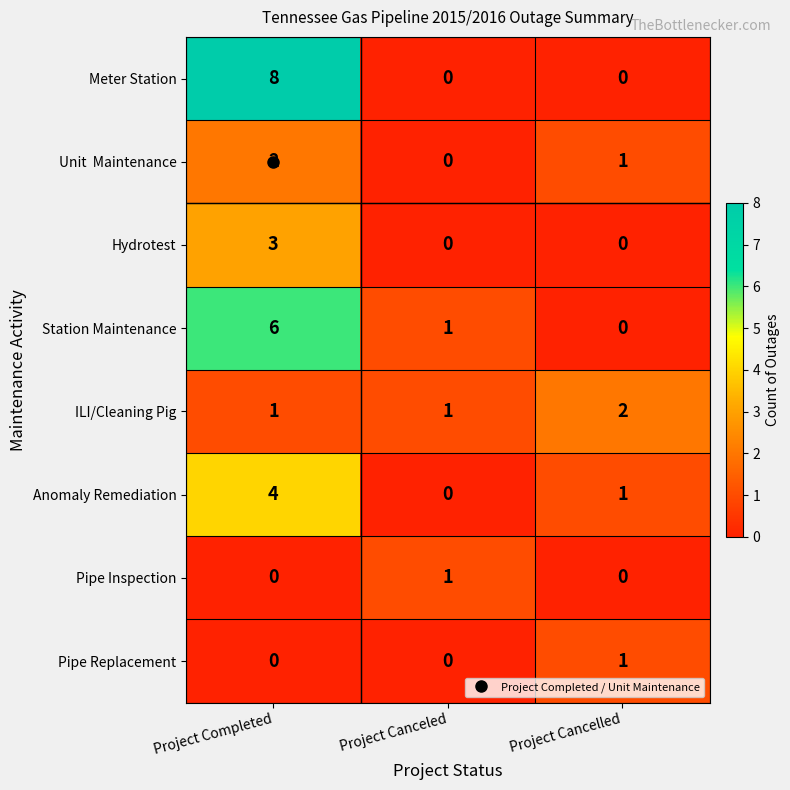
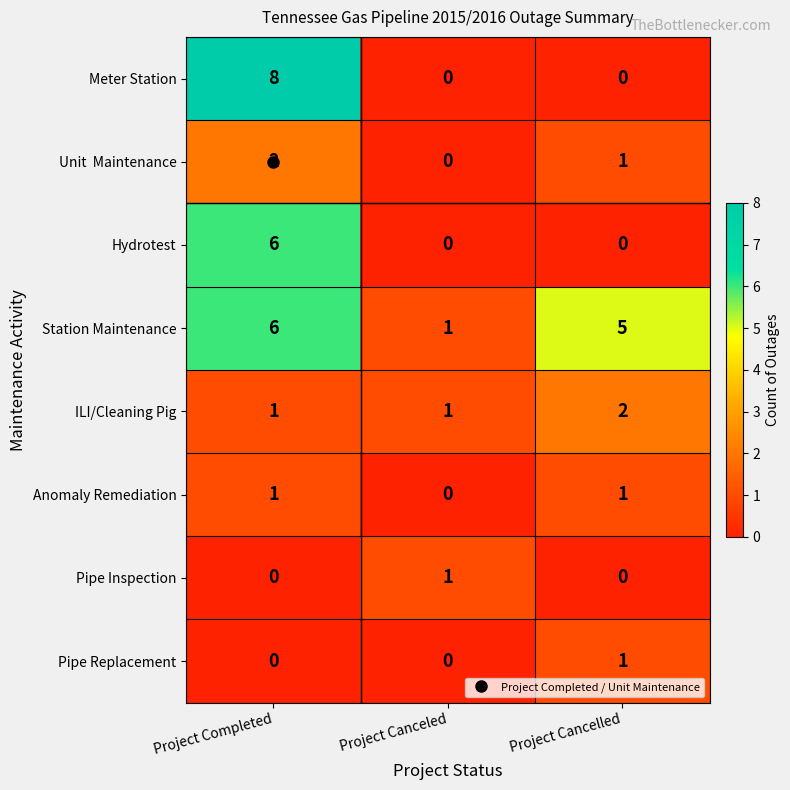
Hydrotest, Project Completed: 3 -> 6
Station Maintenance, Project Cancelled: 0 -> 5
Anomaly Remediation, Project Completed: 4 -> 1
